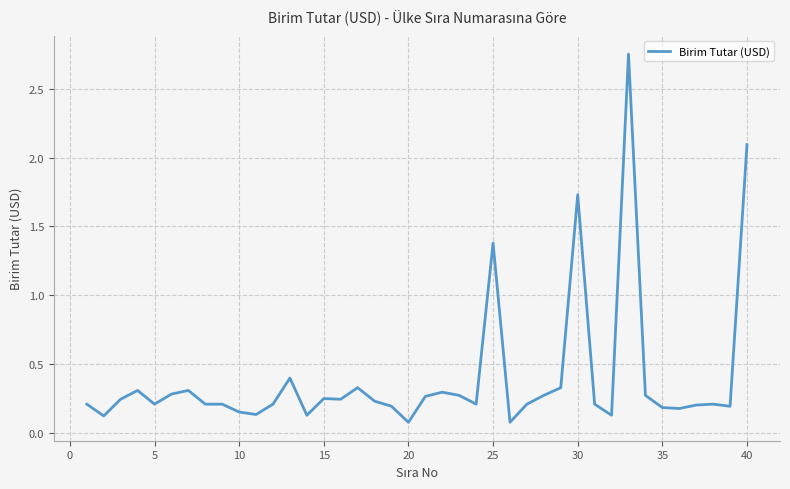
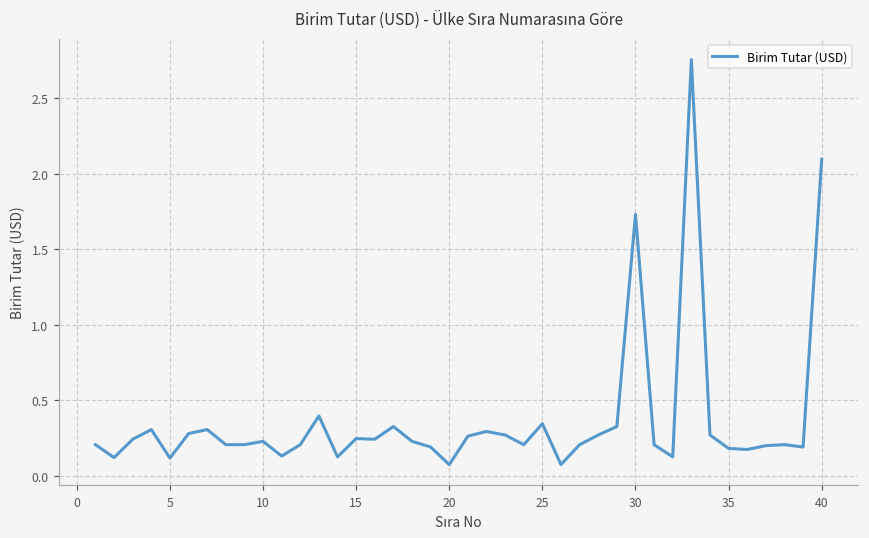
5: 0.21 -> 0.12
10: 0.15 -> 0.23
25: 1.38 -> 0.35
